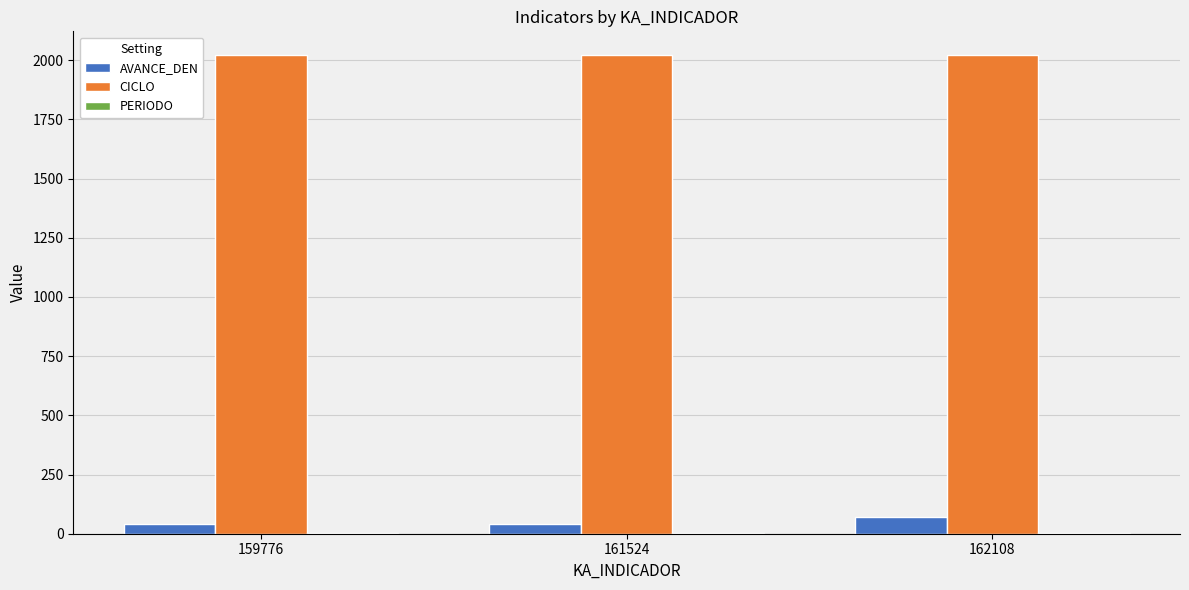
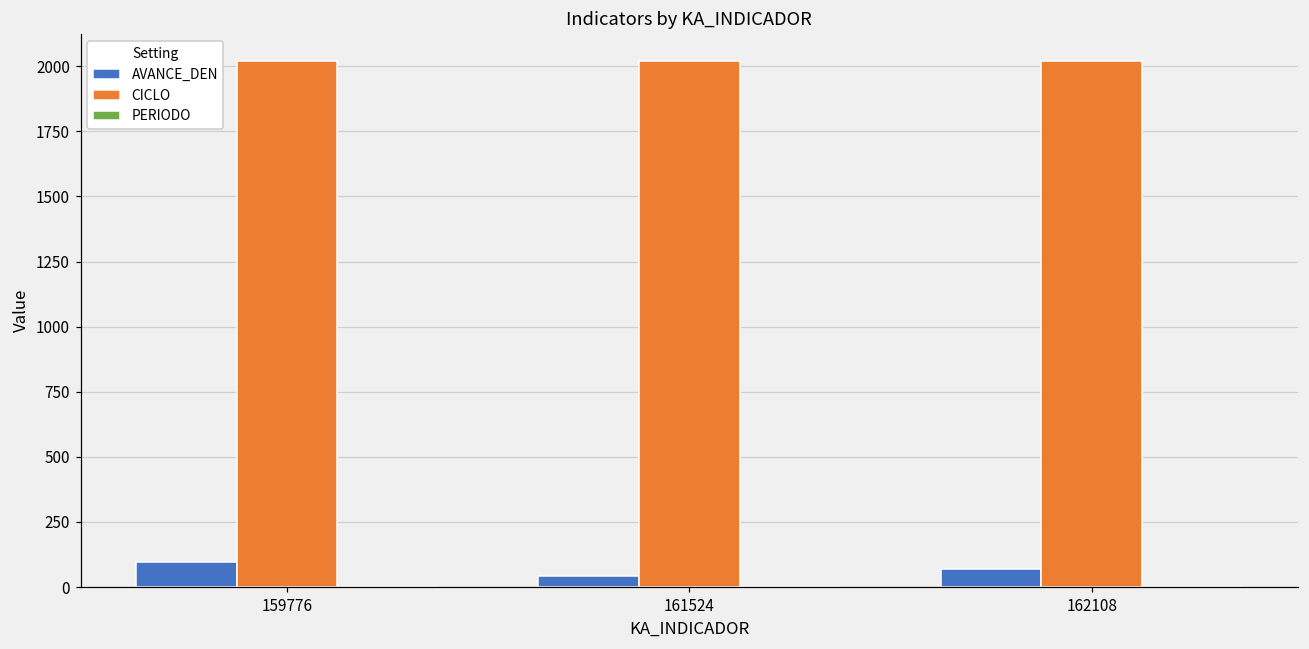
AVANCE_DEN, 159776: 40 -> 100
